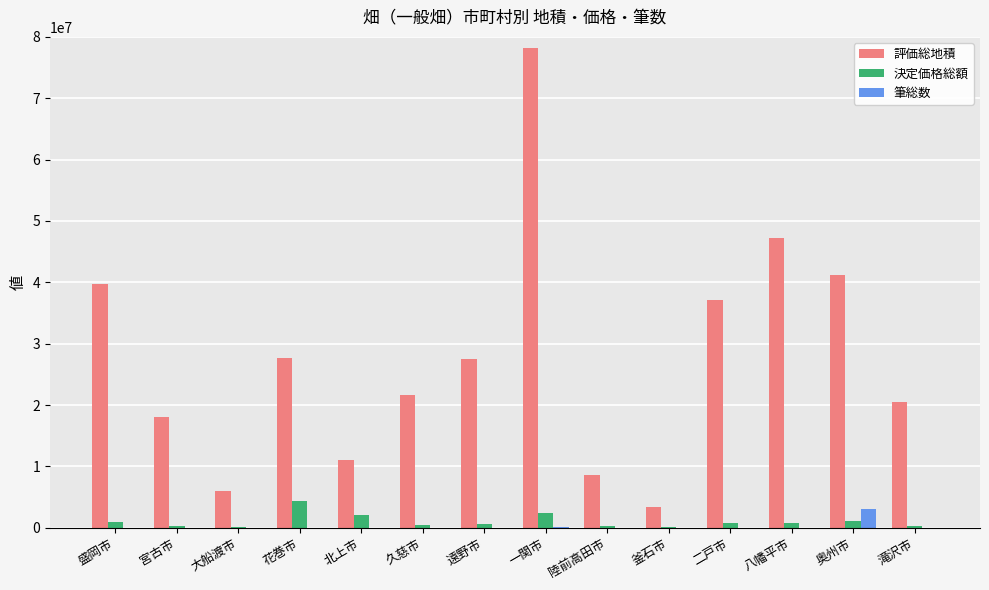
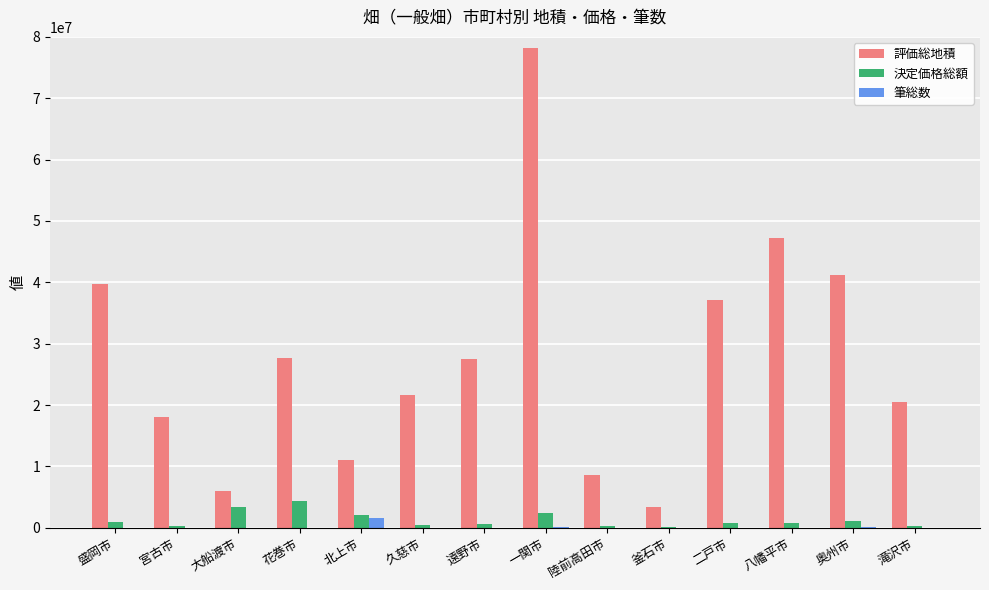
決定価格総額, 大船渡市: 0 -> 3000000
筆総数, 北上市: 0 -> 2000000
筆総数, 奥州市: 3000000 -> 0
